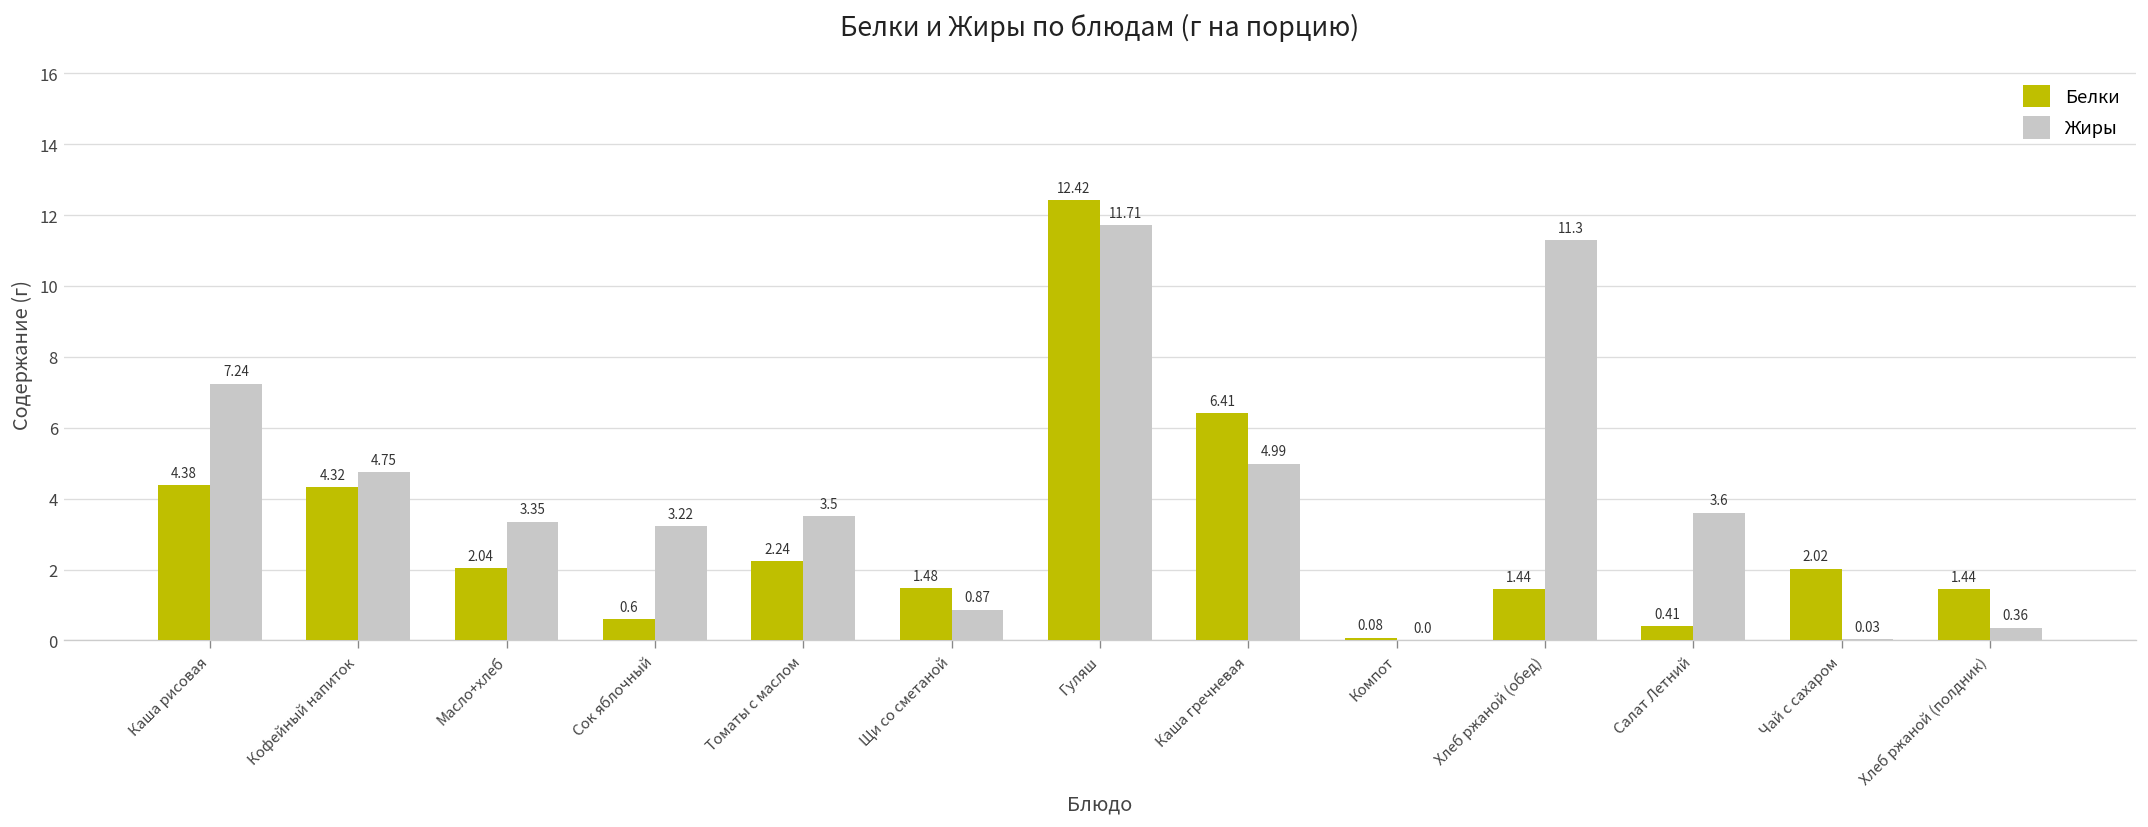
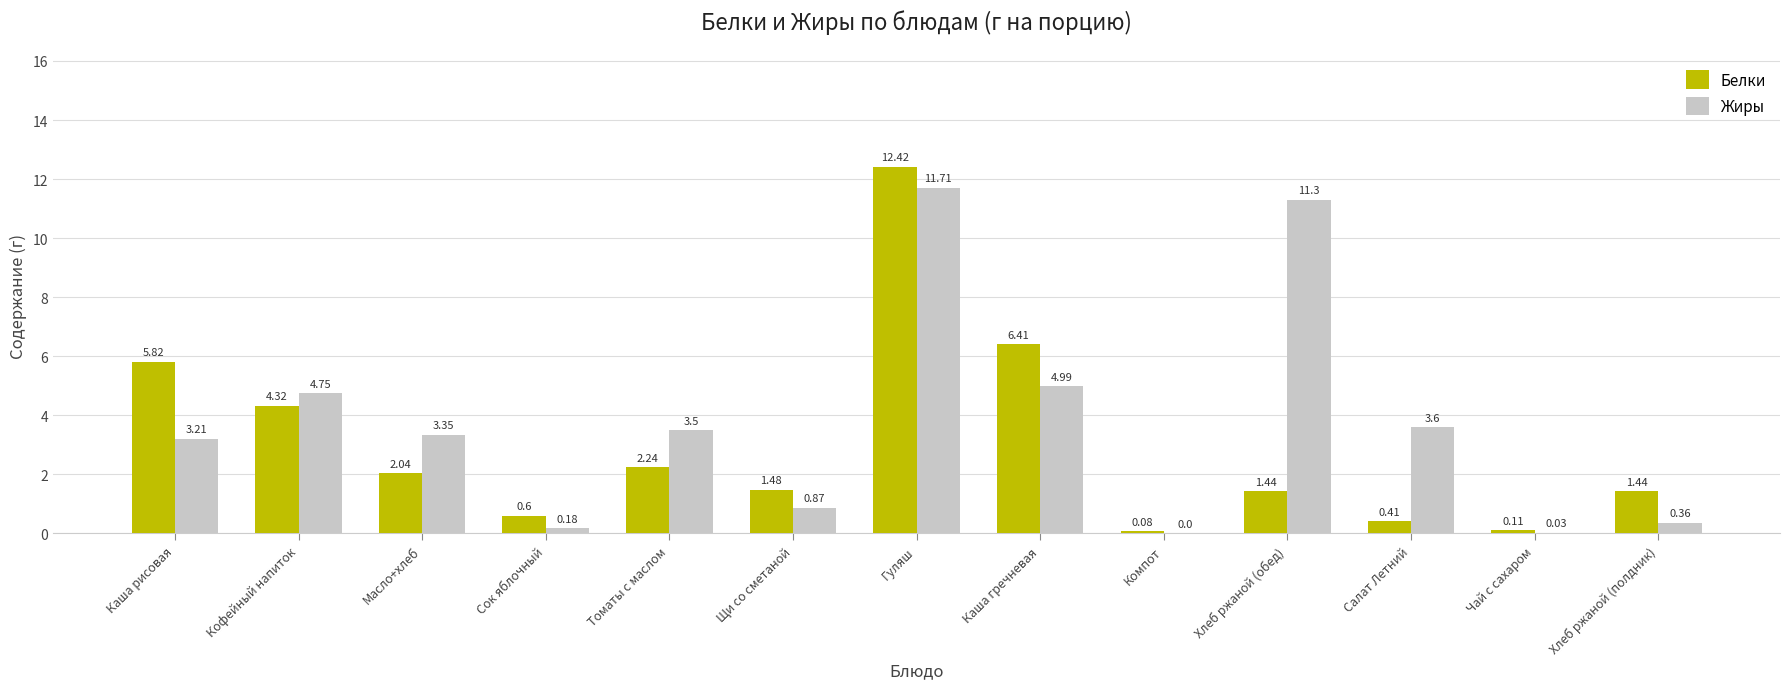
Белки, Каша рисовая: 4.38 -> 5.82
Жиры, Каша рисовая: 7.24 -> 3.21
Жиры, Сок яблочный: 3.22 -> 0.18
Белки, Чай с сахаром: 2.02 -> 0.11
